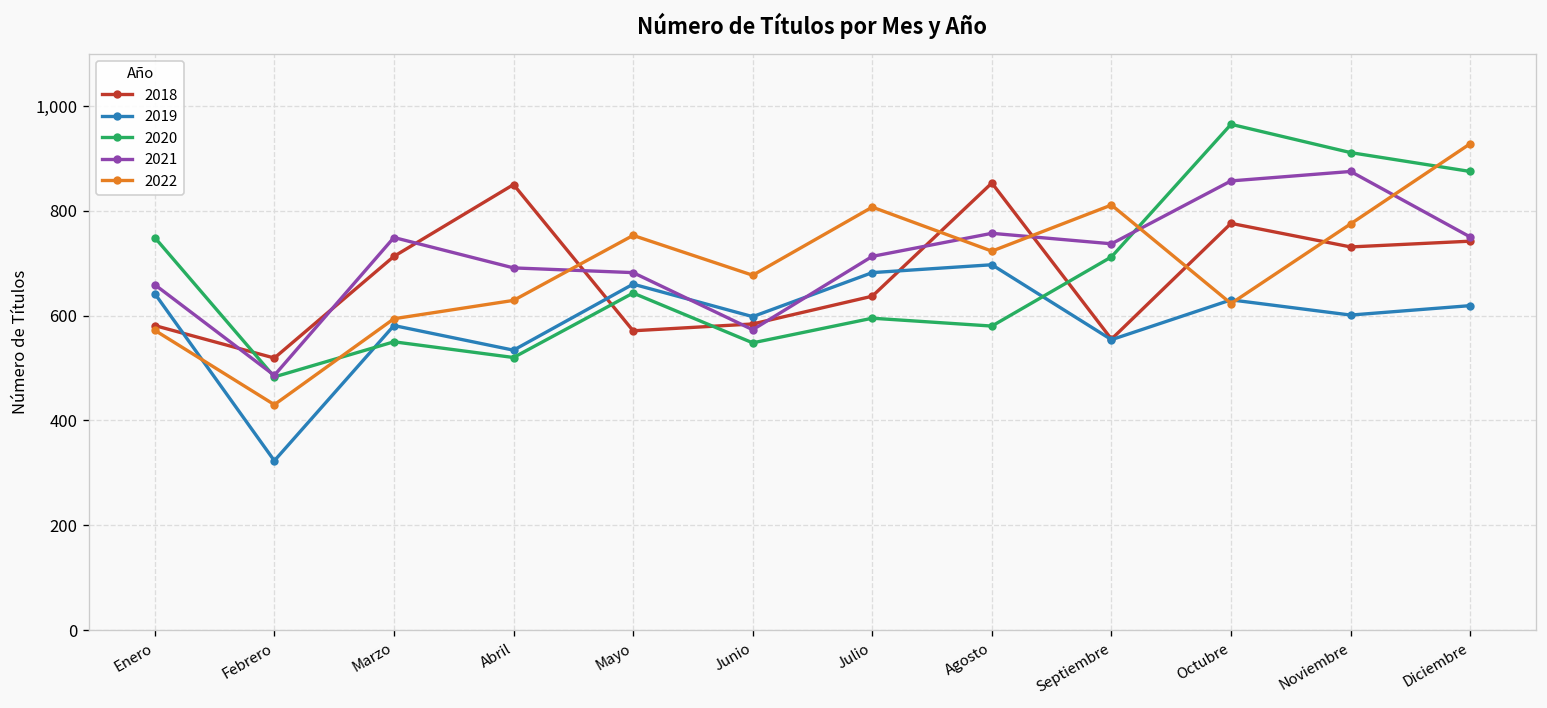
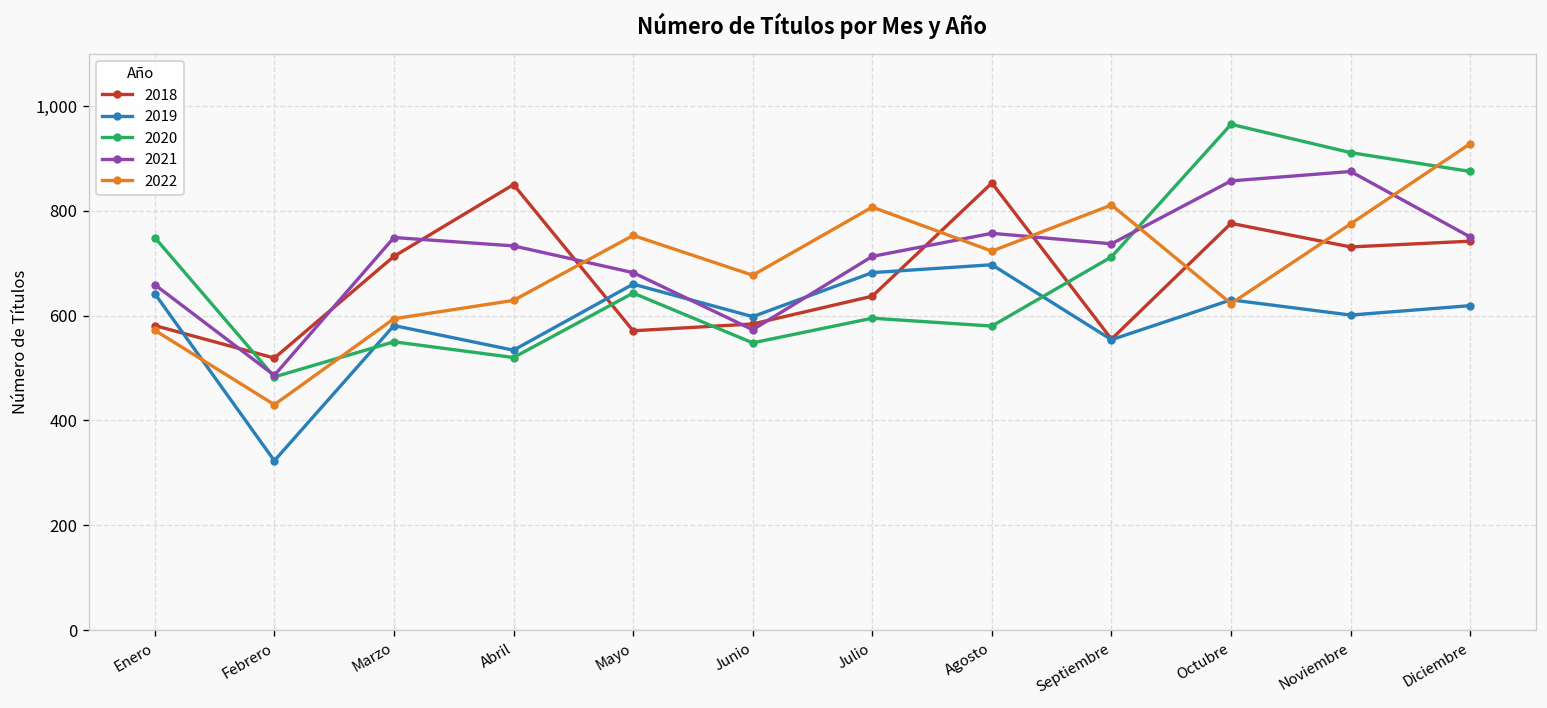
2021, Abril: 690 -> 730
